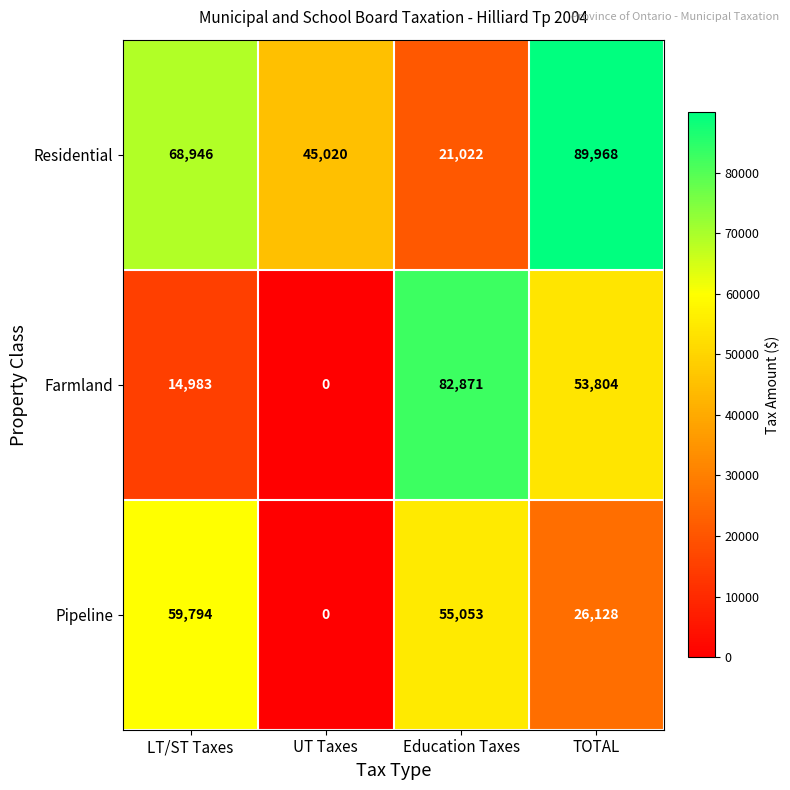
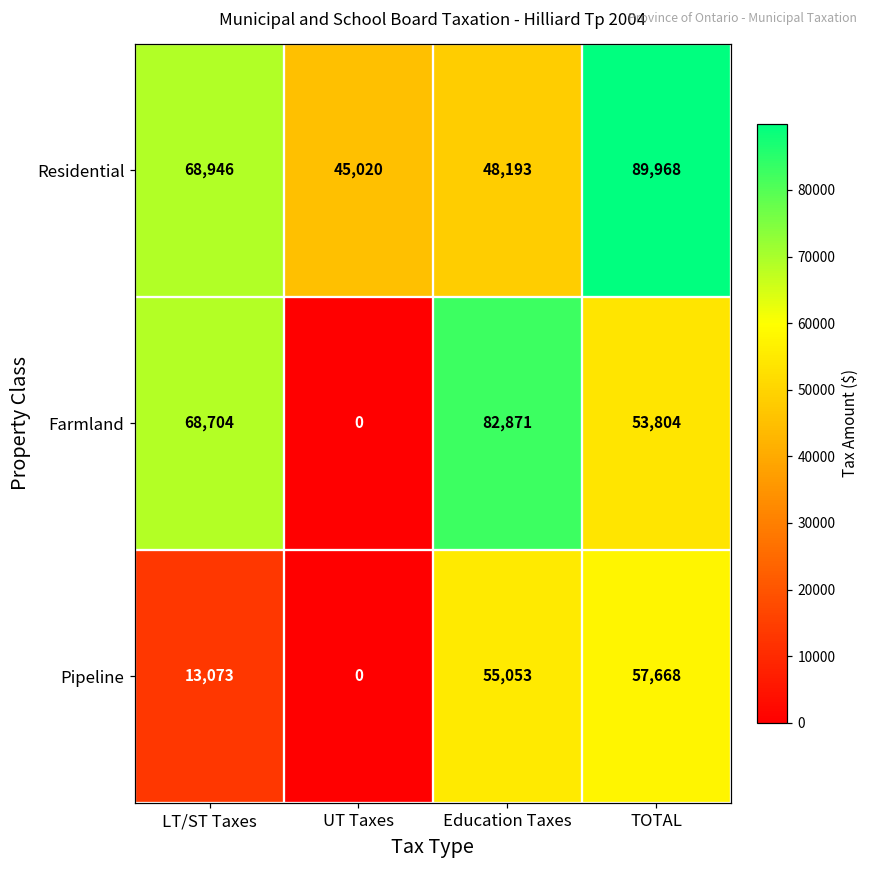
Residential, Education Taxes: 21,022 -> 48,193
Farmland, LT/ST Taxes: 14,983 -> 68,704
Pipeline, LT/ST Taxes: 59,794 -> 13,073
Pipeline, TOTAL: 26,128 -> 57,668
